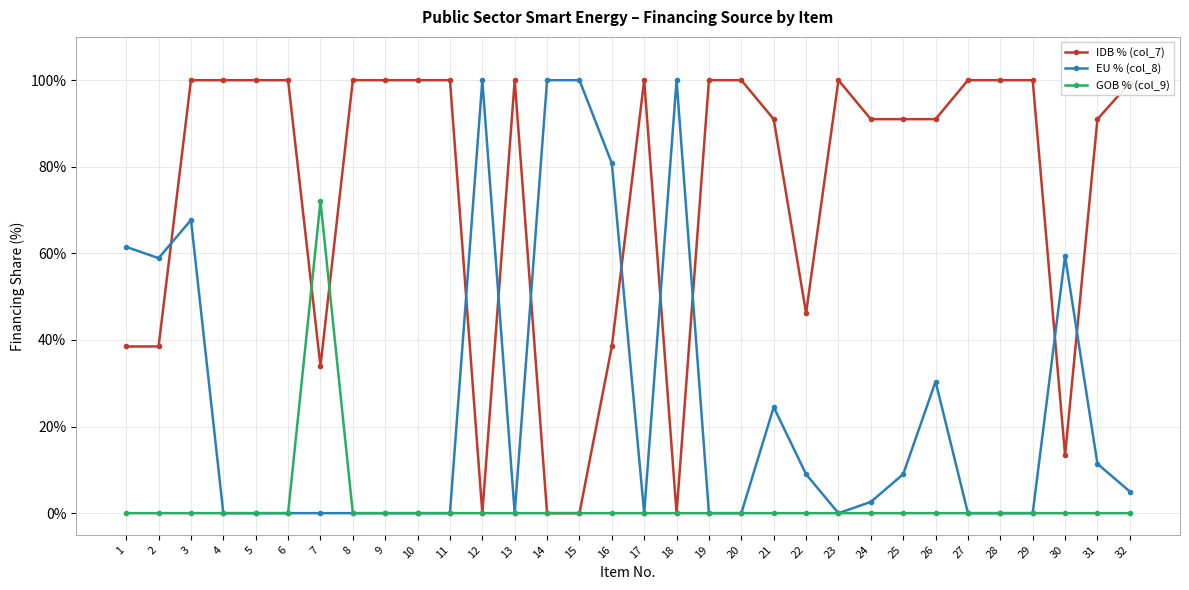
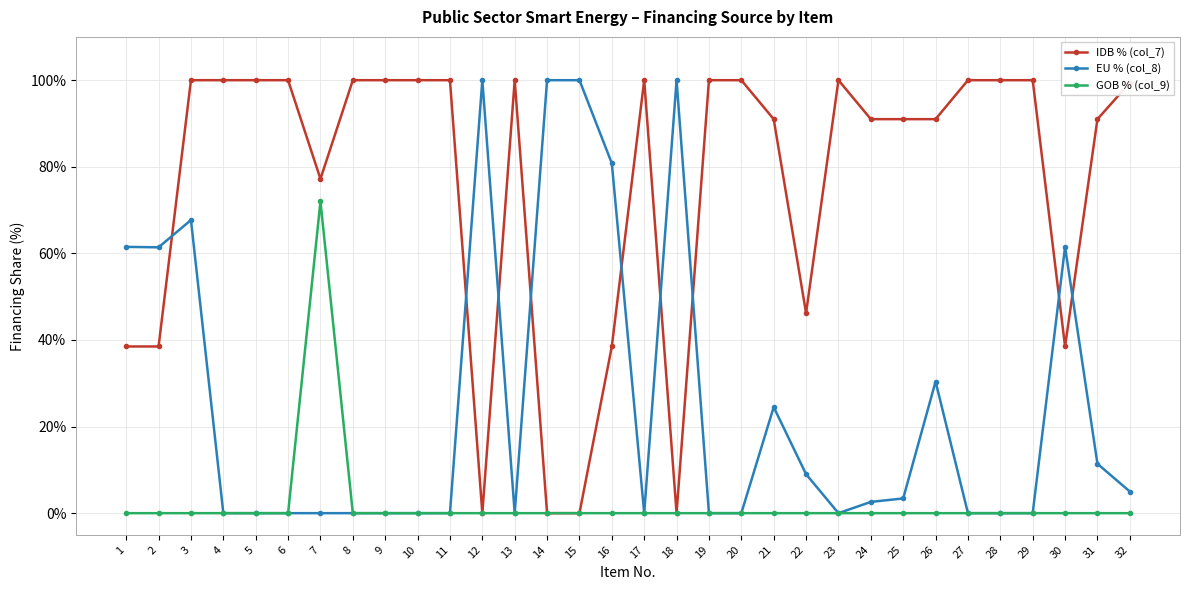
EU % (col_8), 2: 59% -> 61%
IDB % (col_7), 7: 34% -> 77%
EU % (col_8), 25: 9% -> 3%
IDB % (col_7), 30: 13% -> 39%
EU % (col_8), 30: 59% -> 62%
